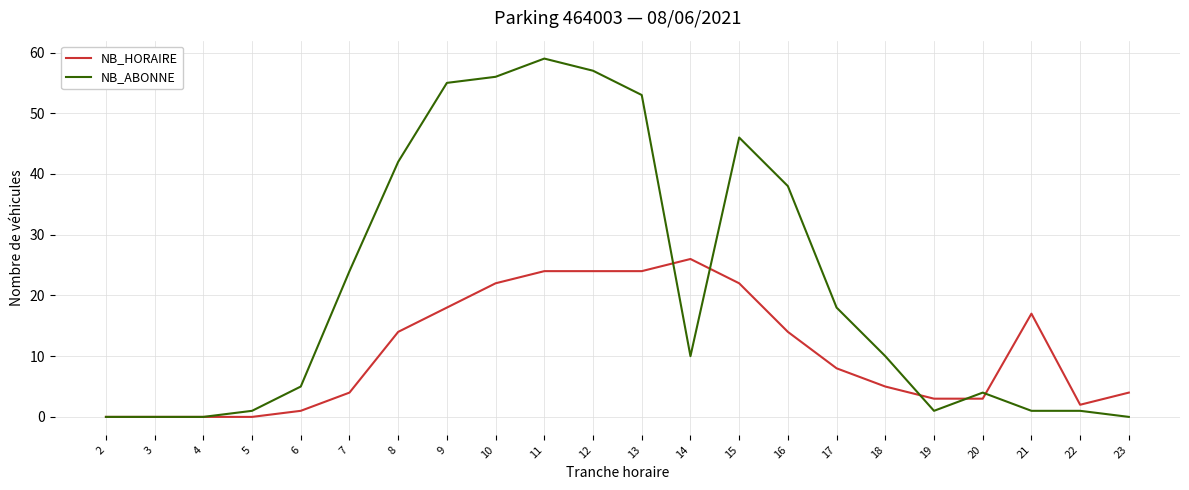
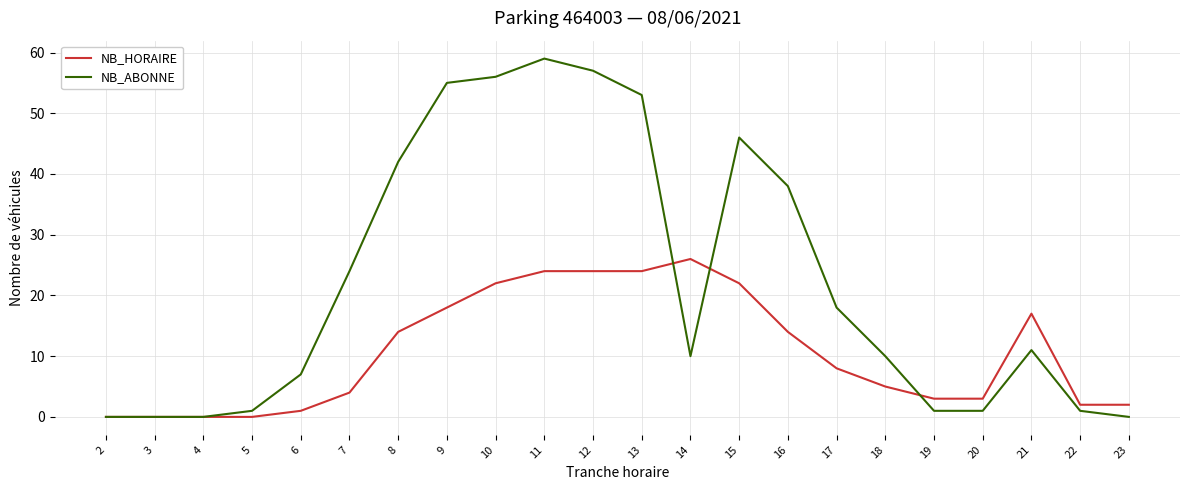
NB_ABONNE, 6: 5 -> 7
NB_ABONNE, 20: 4 -> 1
NB_ABONNE, 21: 1 -> 11
NB_HORAIRE, 23: 4 -> 2
